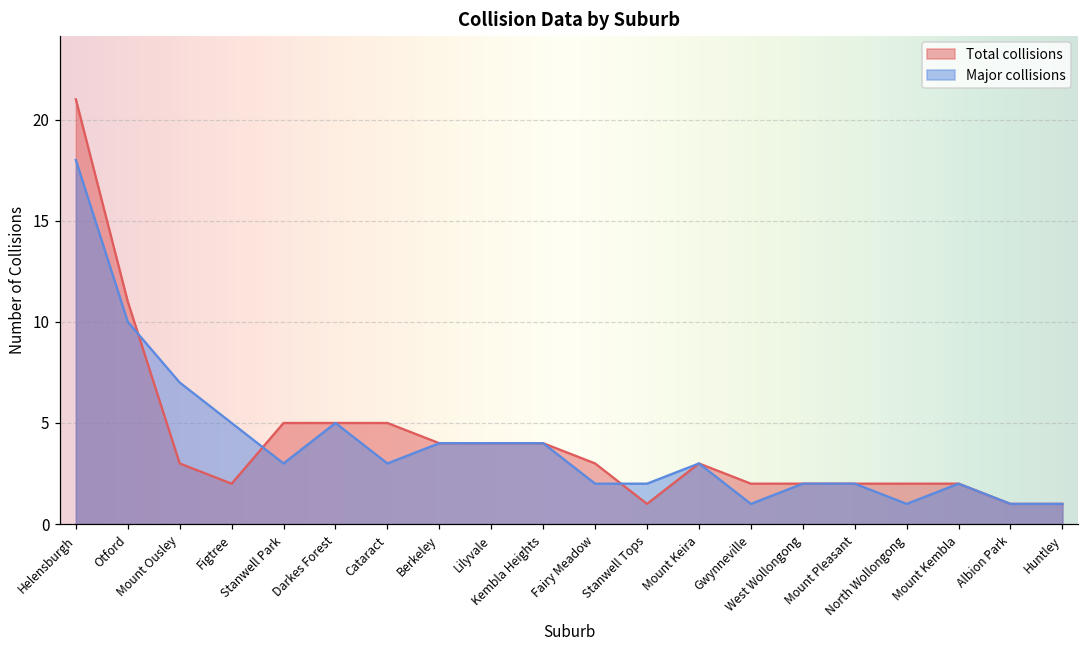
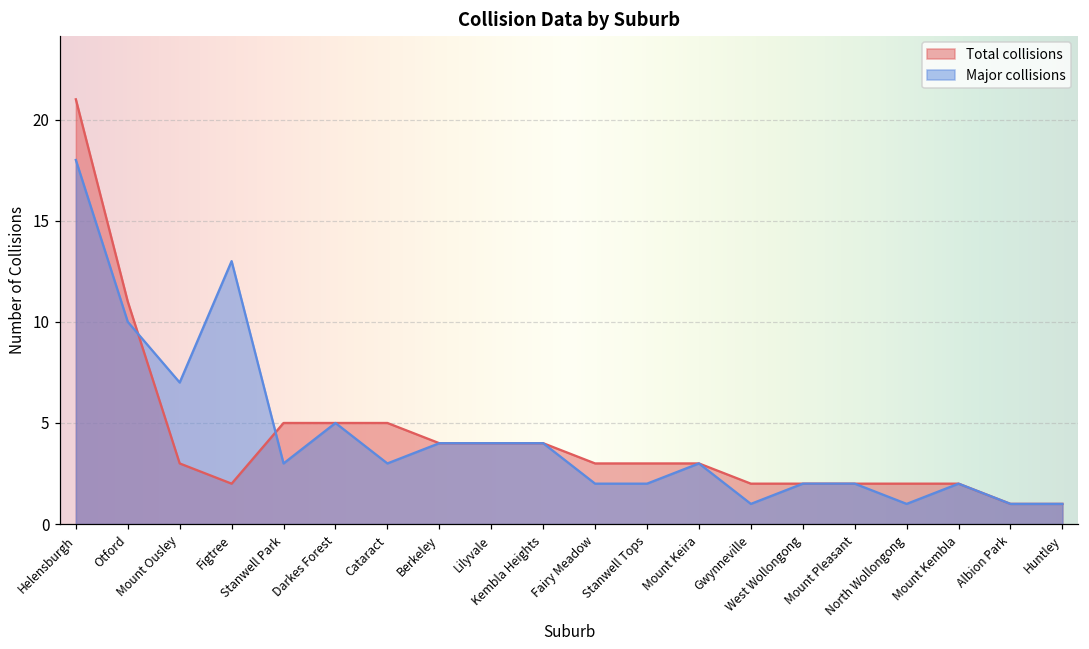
Major collisions, Figtree: 5 -> 13
Total collisions, Stanwell Tops: 1 -> 3
